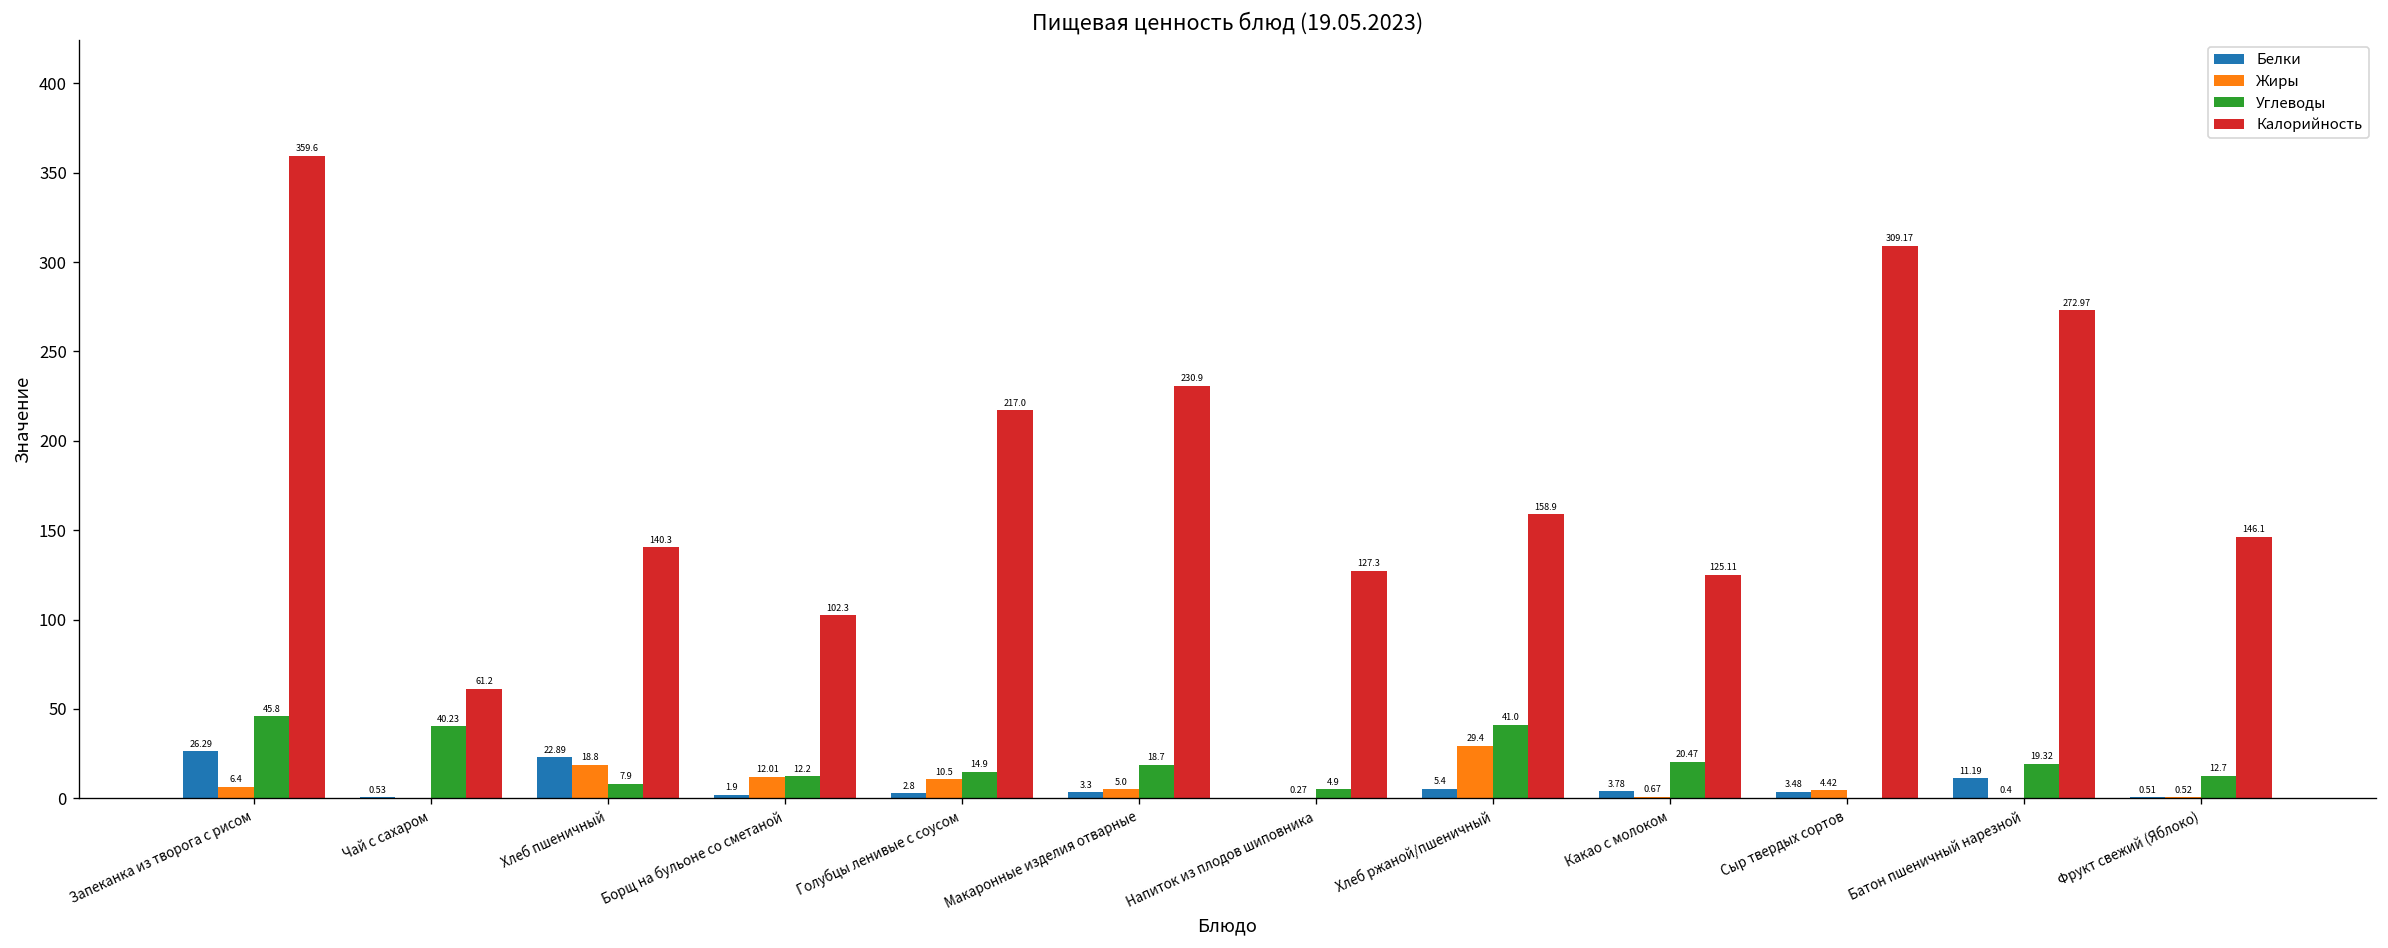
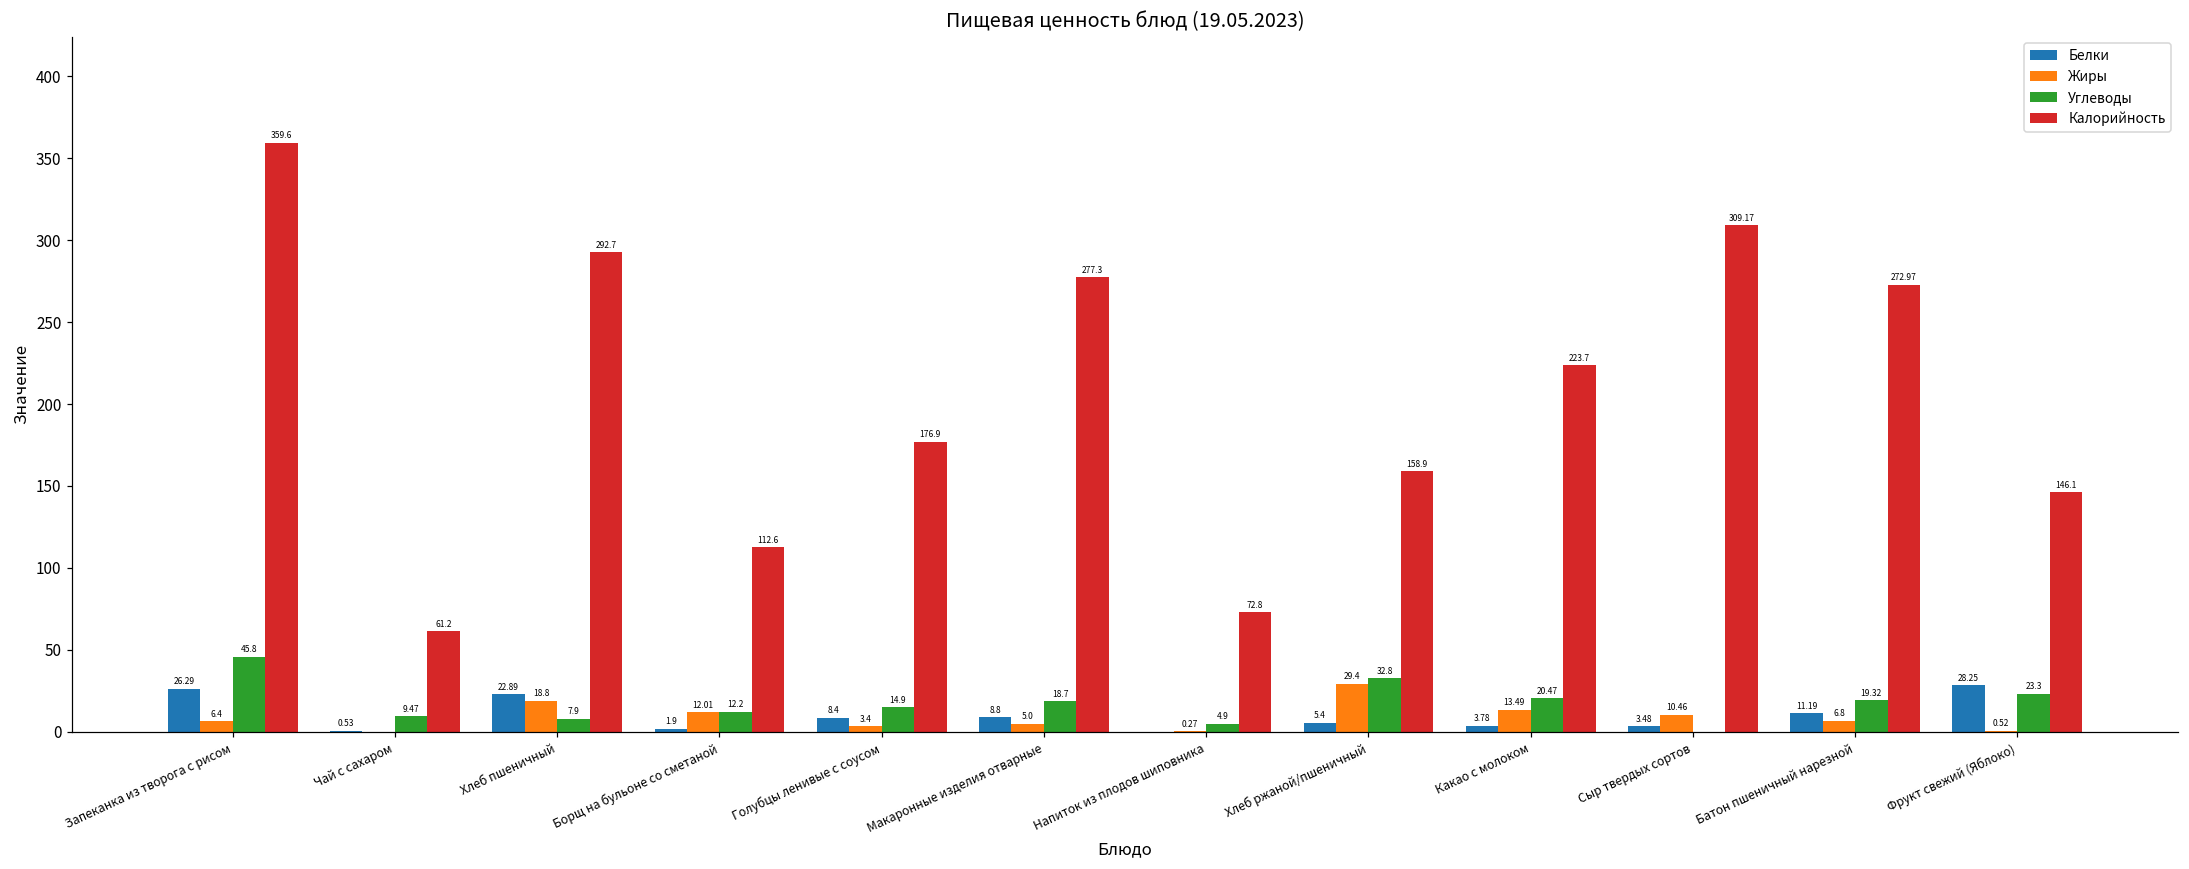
Углеводы, Чай с сахаром: 40.23 -> 9.47
Калорийность, Хлеб пшеничный: 140.3 -> 292.7
Калорийность, Борщ на бульоне со сметаной: 102.3 -> 112.6
Белки, Голубцы ленивые с соусом: 2.8 -> 8.4
Жиры, Голубцы ленивые с соусом: 10.5 -> 3.4
Калорийность, Голубцы ленивые с соусом: 217.0 -> 176.9
Белки, Макаронные изделия отварные: 3.3 -> 8.8
Калорийность, Макаронные изделия отварные: 230.9 -> 277.3
Калорийность, Напиток из плодов шиповника: 127.3 -> 72.8
Углеводы, Хлеб ржаной/пшеничный: 41.0 -> 32.8
Жиры, Какао с молоком: 0.67 -> 13.49
Калорийность, Какао с молоком: 125.11 -> 223.7
Жиры, Сыр твердых сортов: 4.42 -> 10.46
Жиры, Батон пшеничный нарезной: 0.4 -> 6.8
Белки, Фрукт свежий (Яблоко): 0.51 -> 28.25
Углеводы, Фрукт свежий (Яблоко): 12.7 -> 23.3
